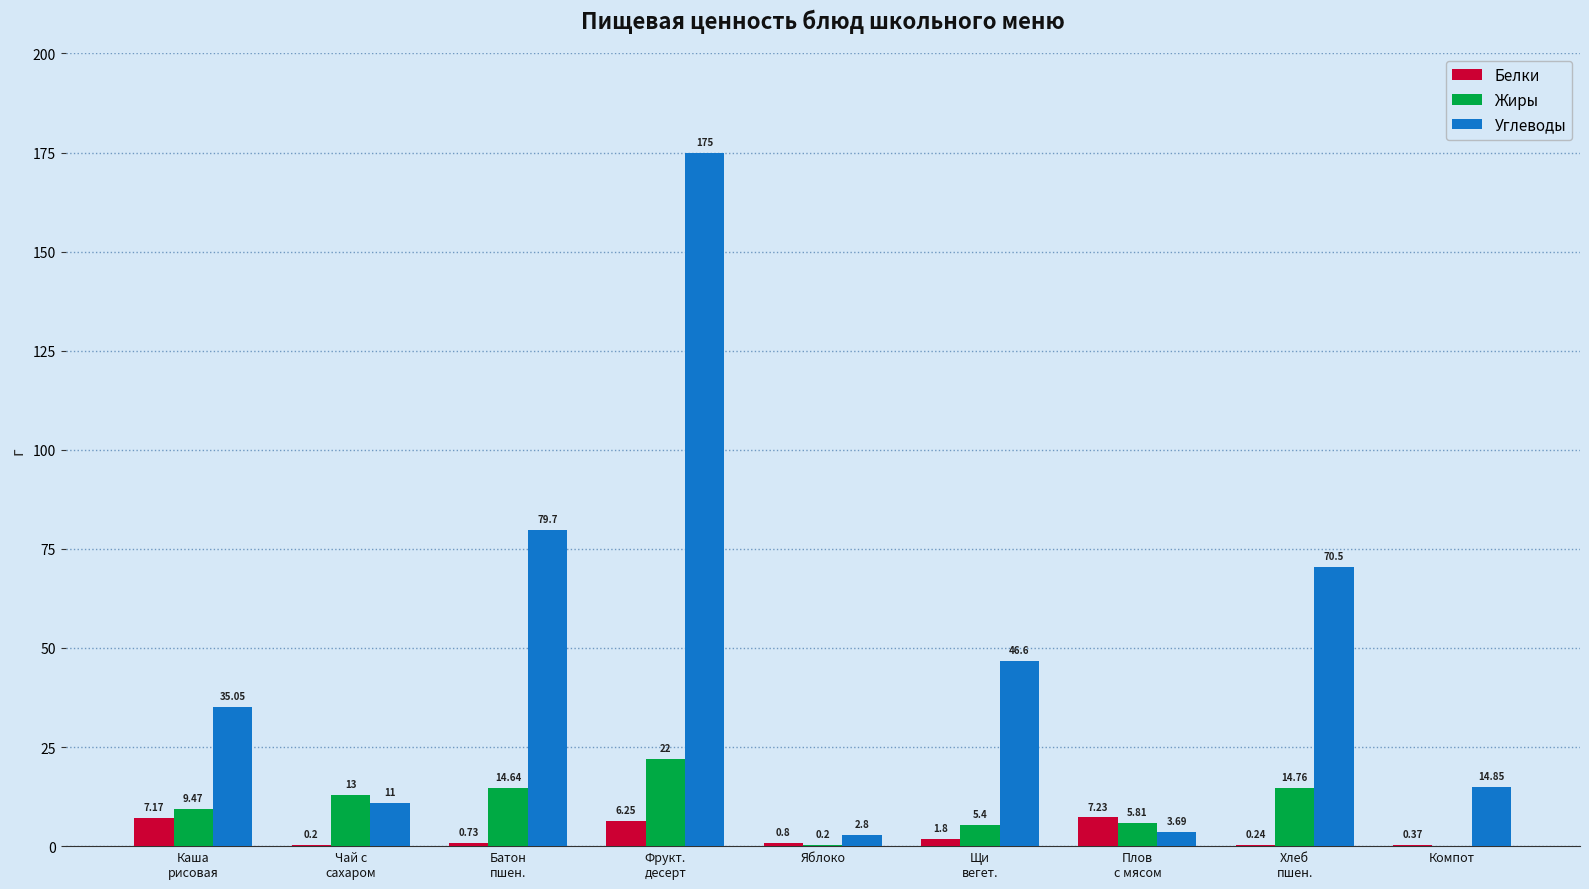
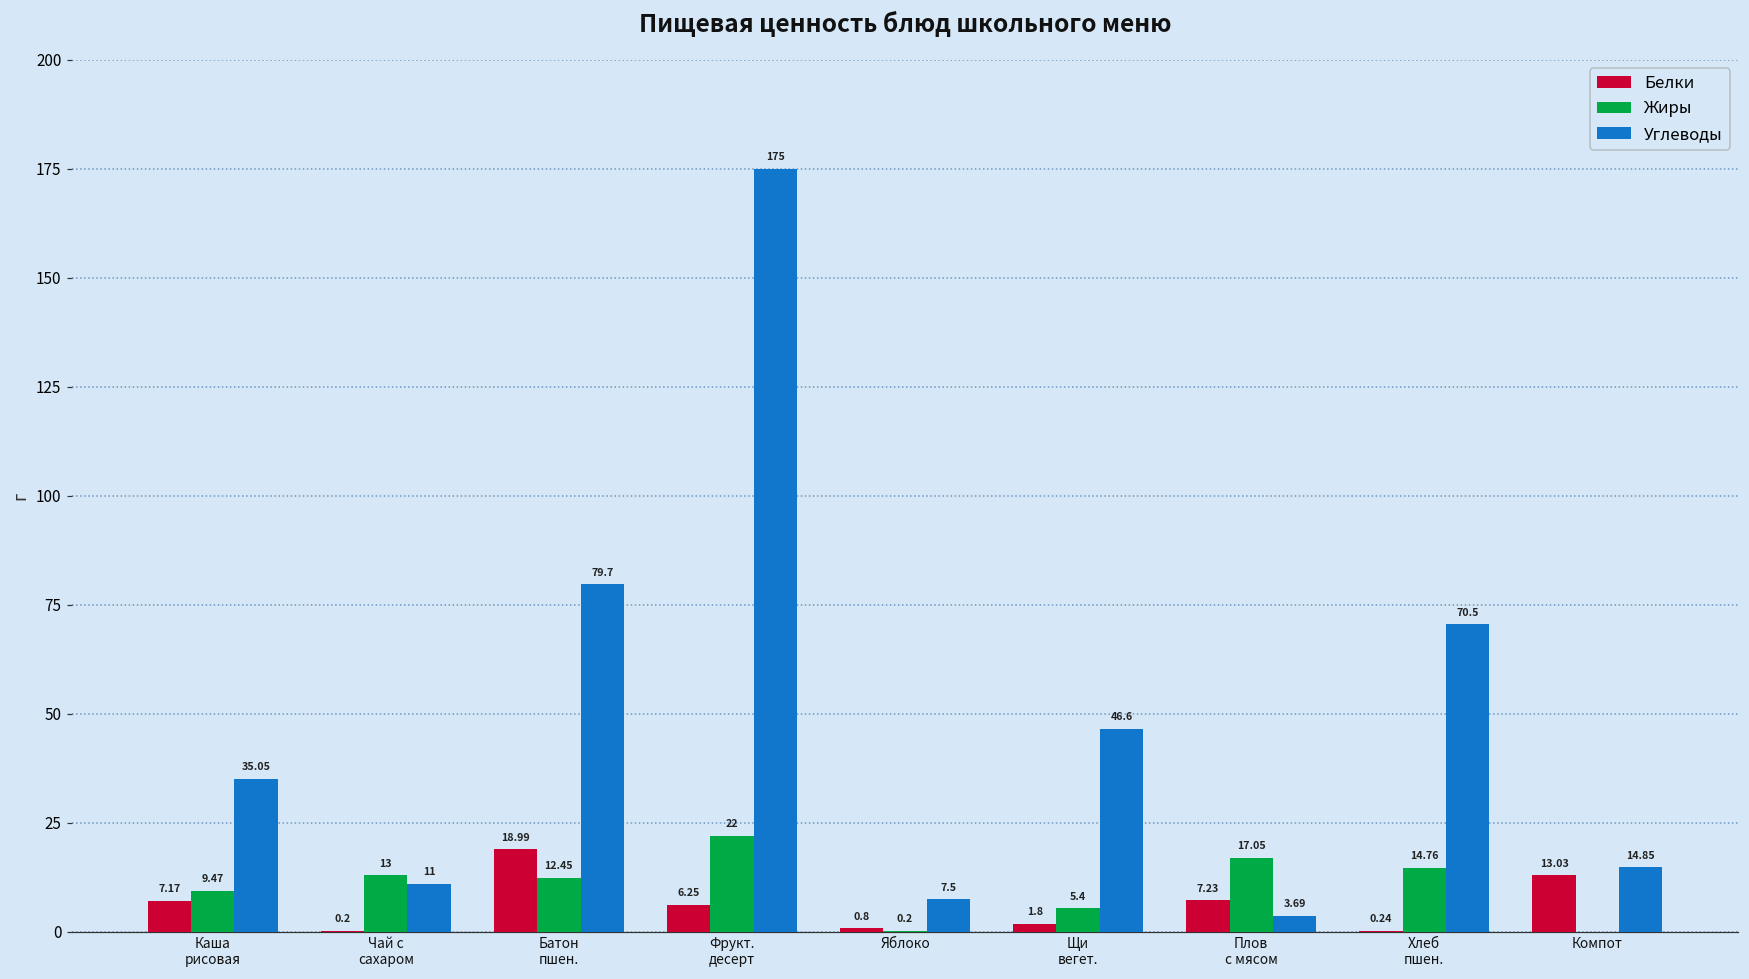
Белки, Батон пшен.: 0.73 -> 18.99
Жиры, Батон пшен.: 14.64 -> 12.45
Углеводы, Яблоко: 2.8 -> 7.5
Жиры, Плов с мясом: 5.81 -> 17.05
Белки, Компот: 0.37 -> 13.03
